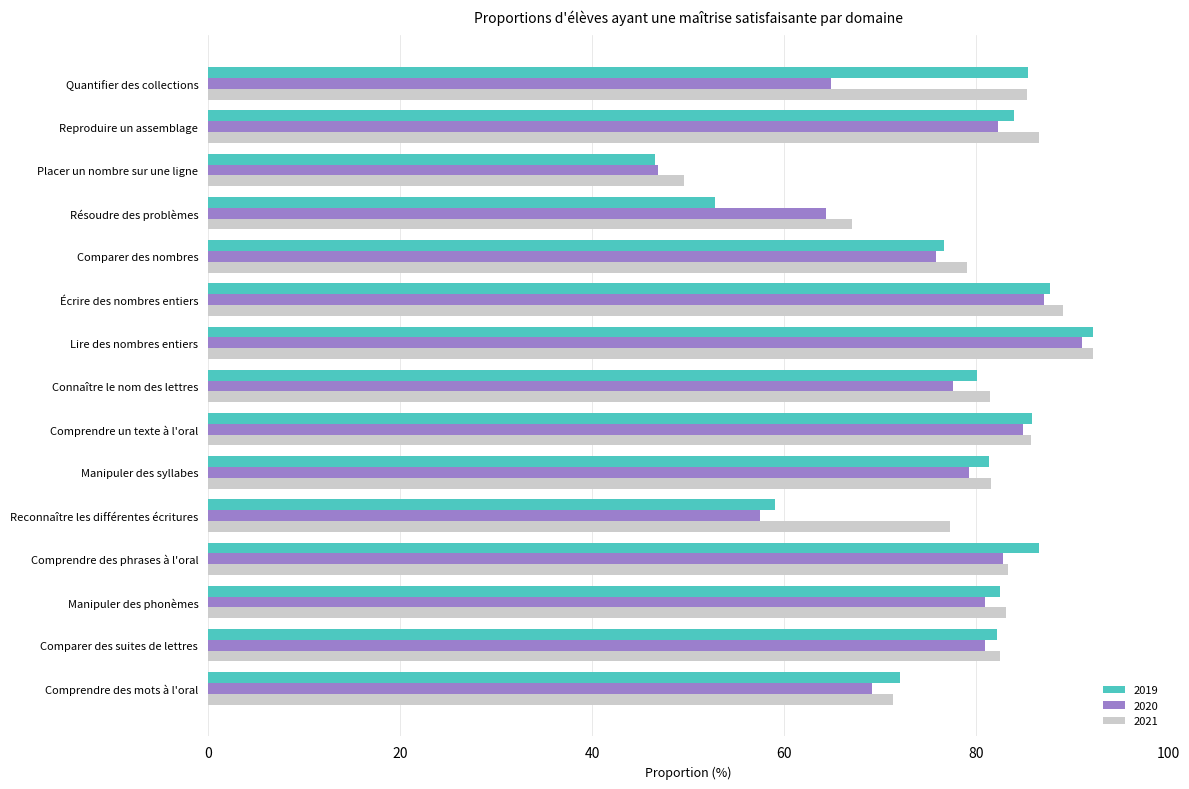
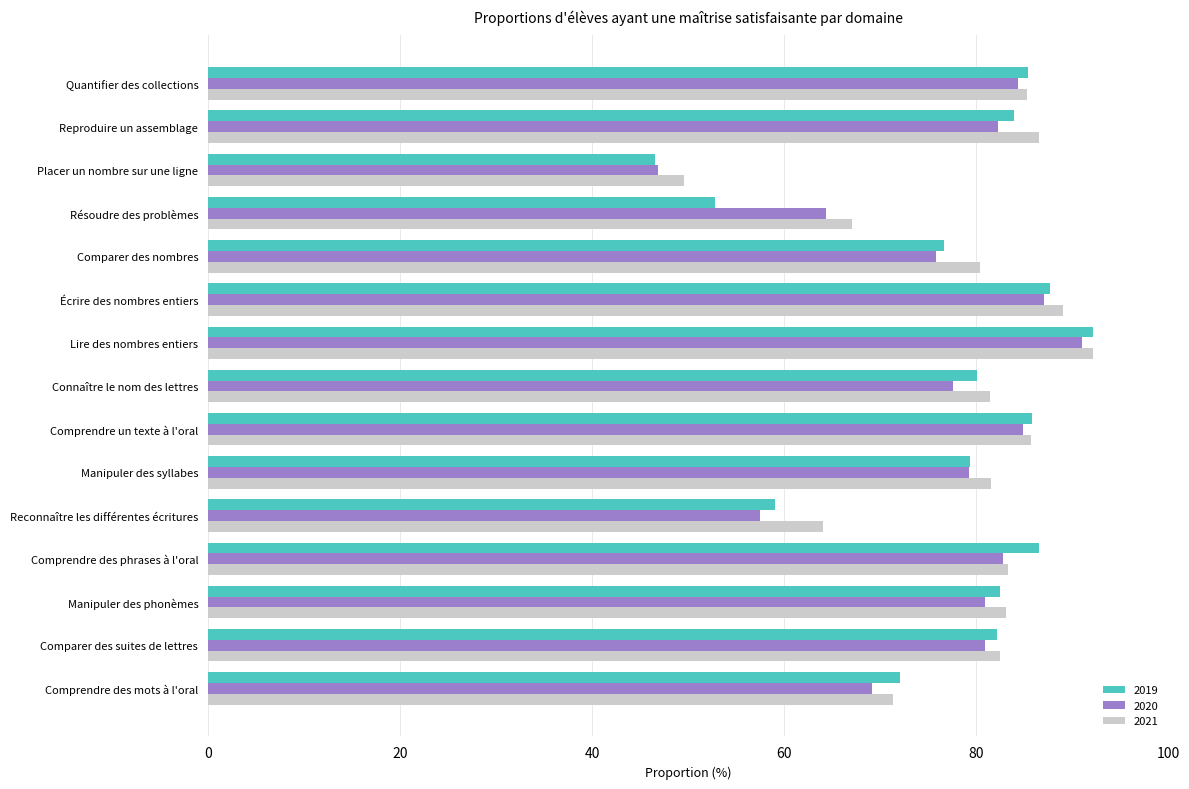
2020, Quantifier des collections: 65 -> 84
2021, Comparer des nombres: 79 -> 80
2019, Manipuler des syllabes: 81 -> 79
2021, Reconnaître les différentes écritures: 77 -> 64
